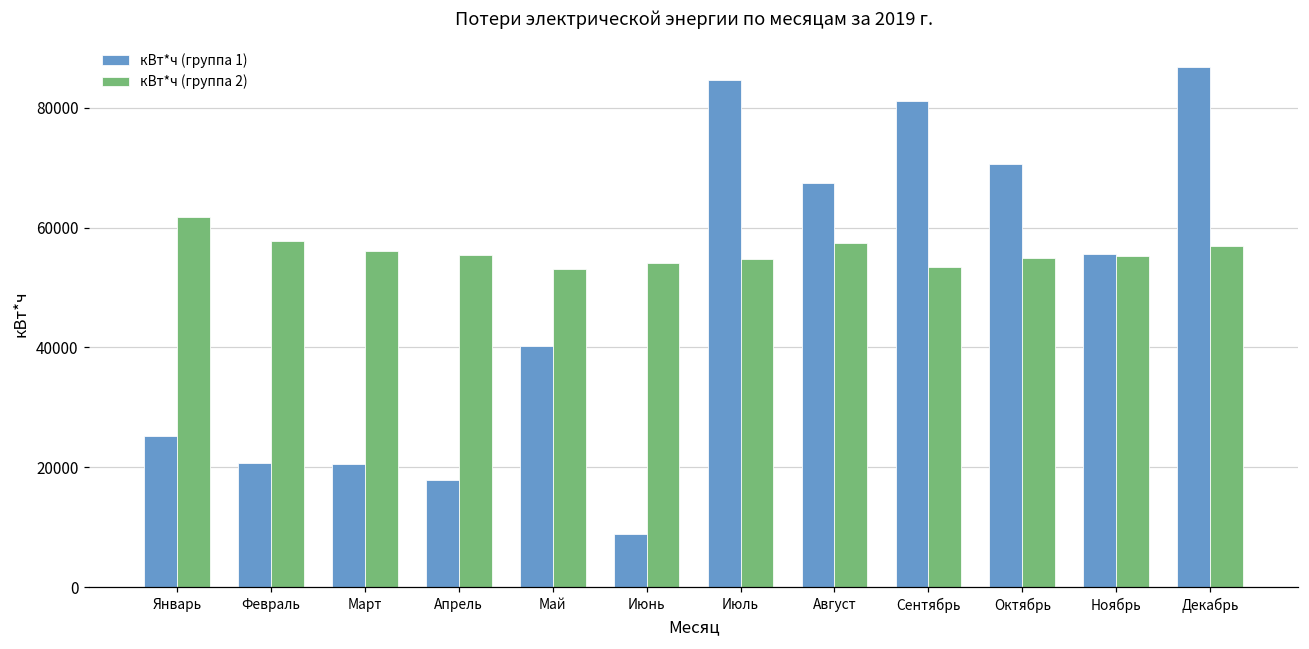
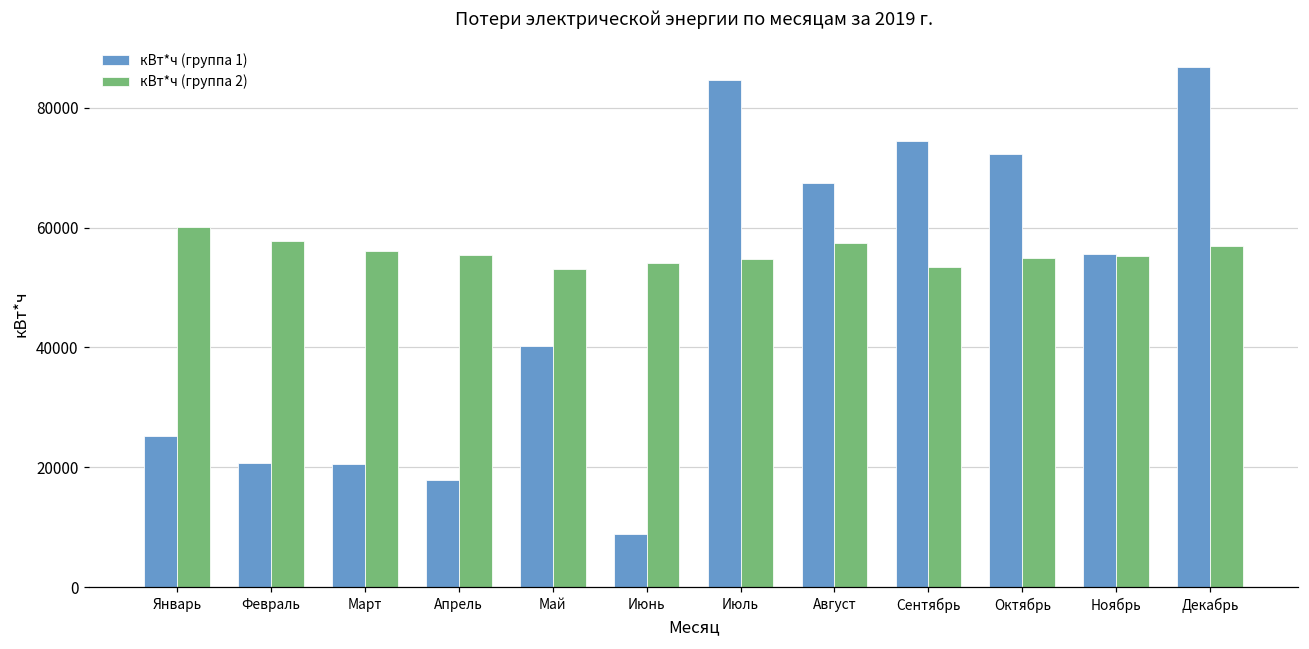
кВт*ч (группа 2), Январь: 62000 -> 60000
кВт*ч (группа 1), Сентябрь: 81000 -> 74000
кВт*ч (группа 1), Октябрь: 71000 -> 72000
